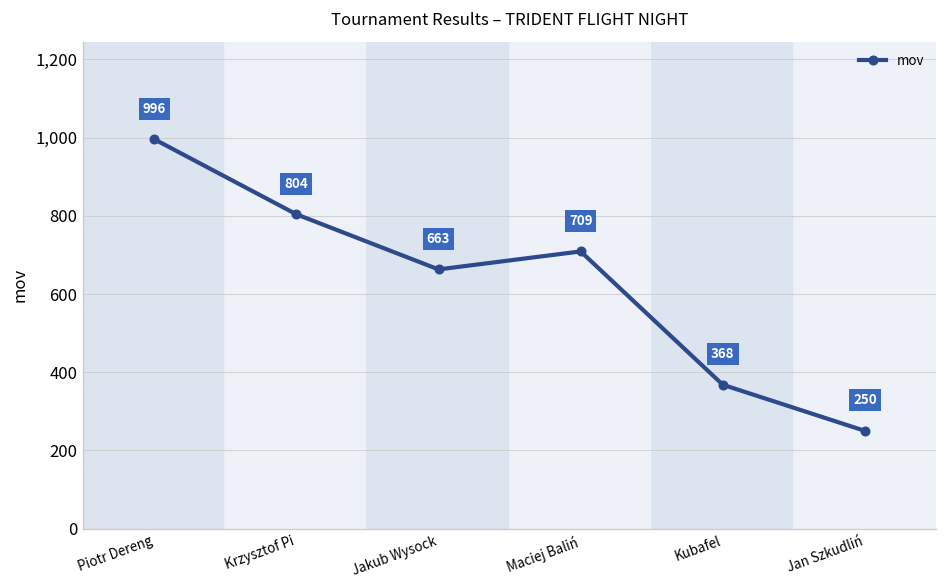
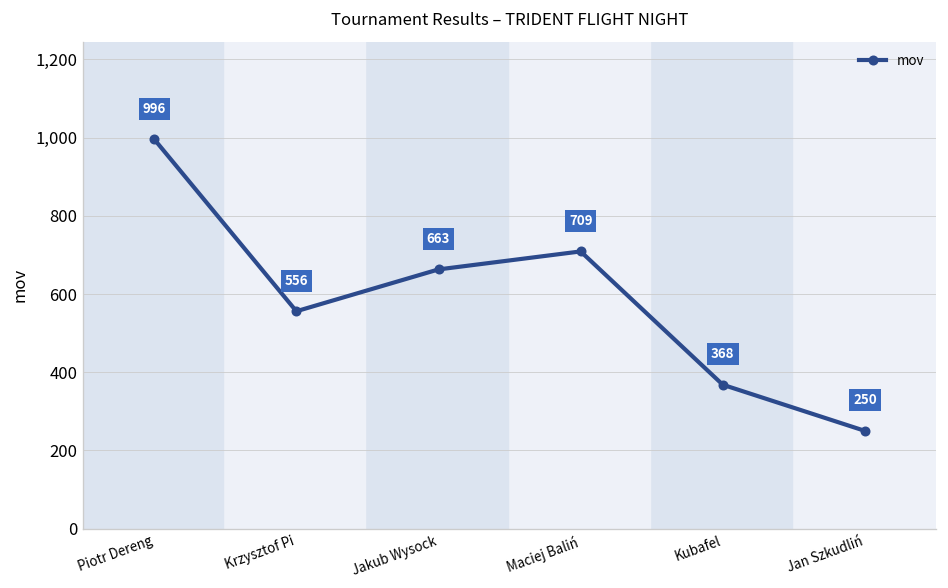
Krzysztof Pi: 804 -> 556
